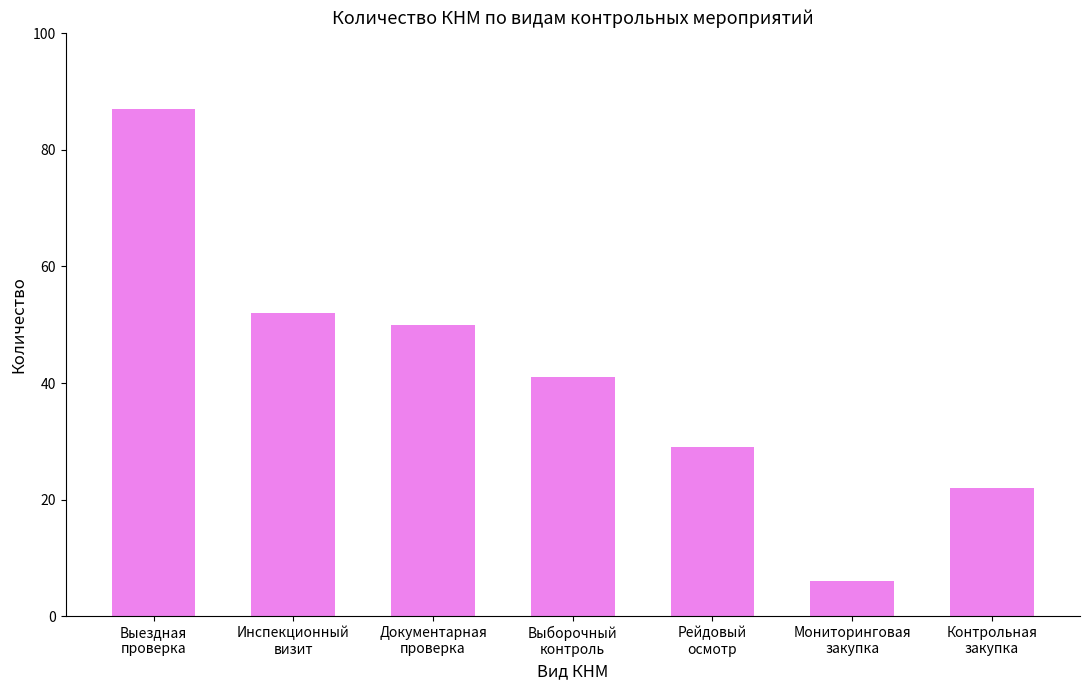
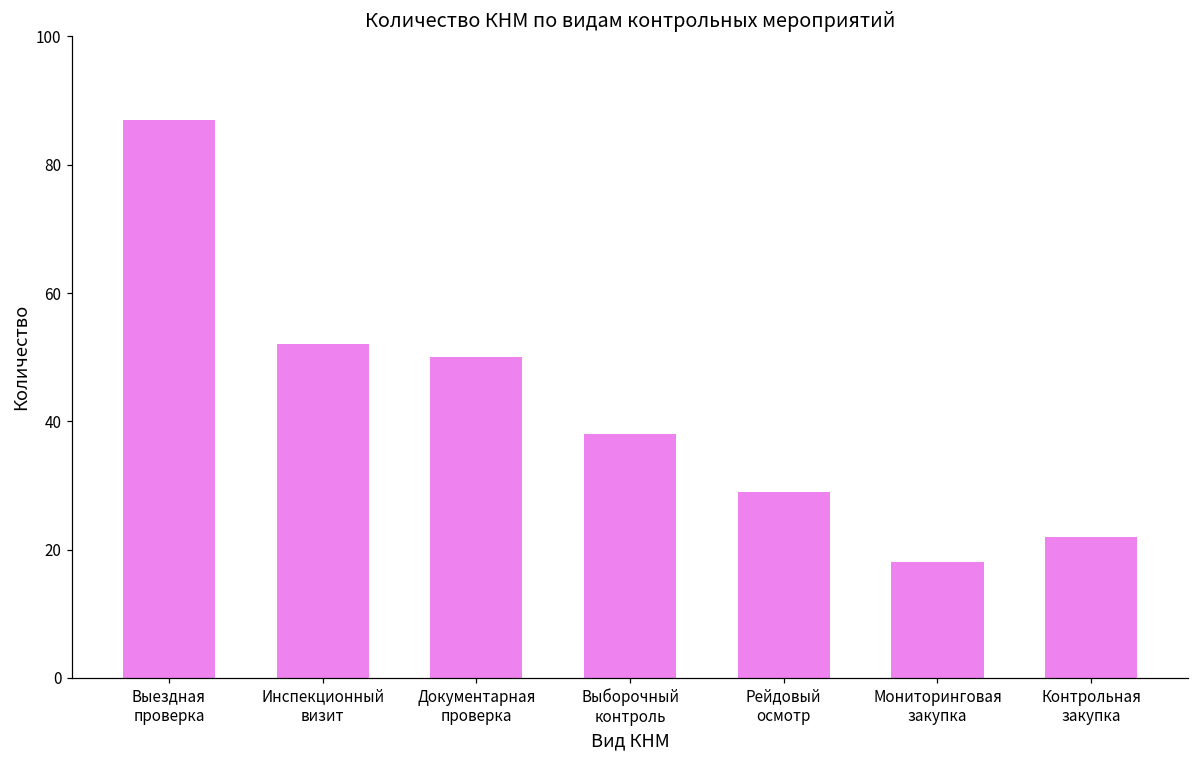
Выборочный контроль: 41 -> 38
Мониторинговая закупка: 6 -> 18
